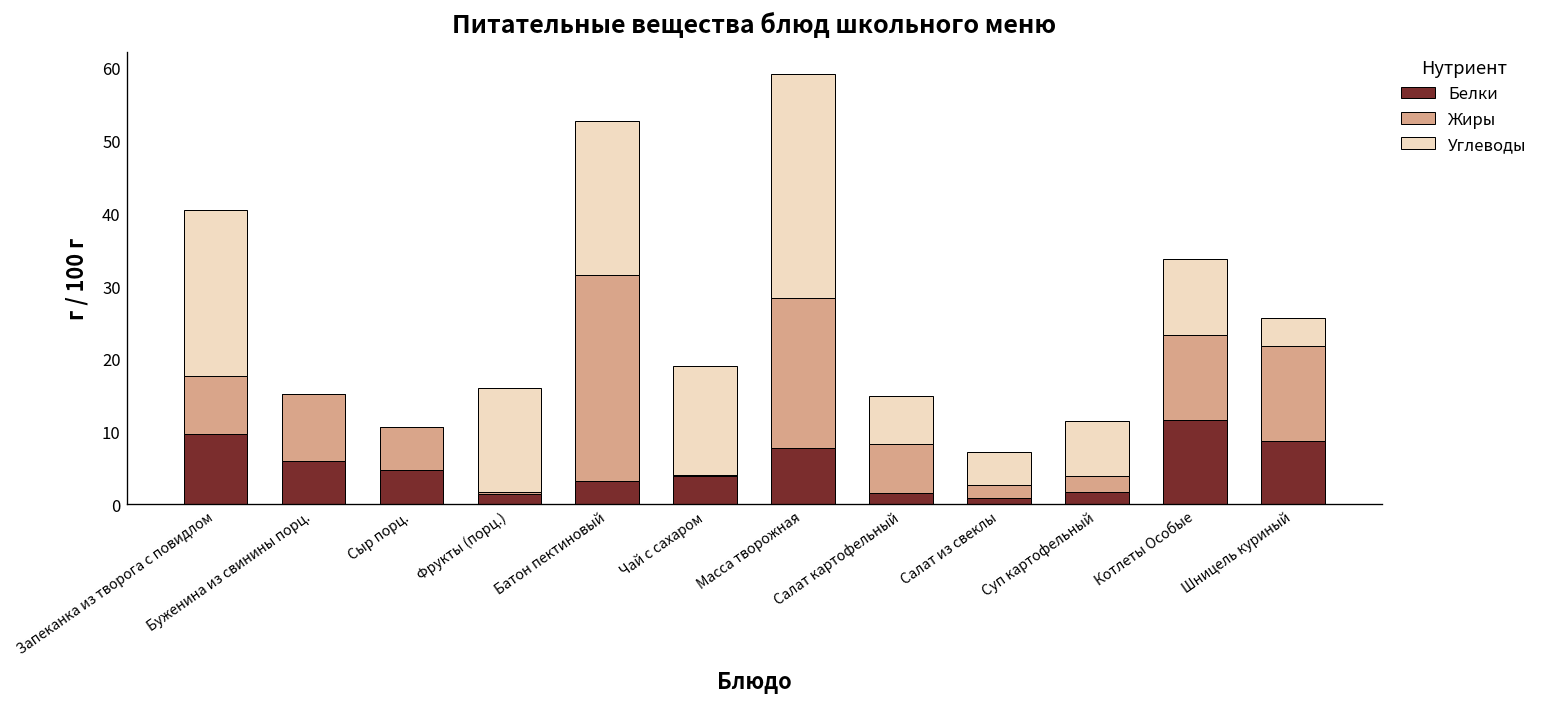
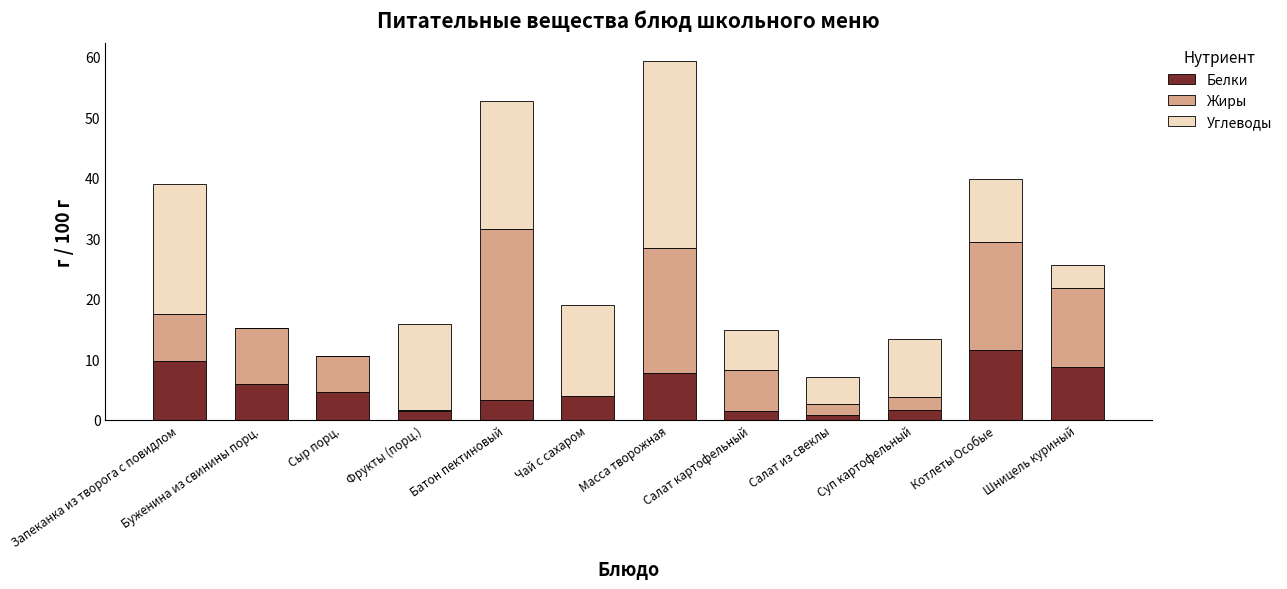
Углеводы, Запеканка из творога с повидлом: 23 -> 21
Углеводы, Суп картофельный: 8 -> 10
Жиры, Котлеты Особые: 12 -> 18
